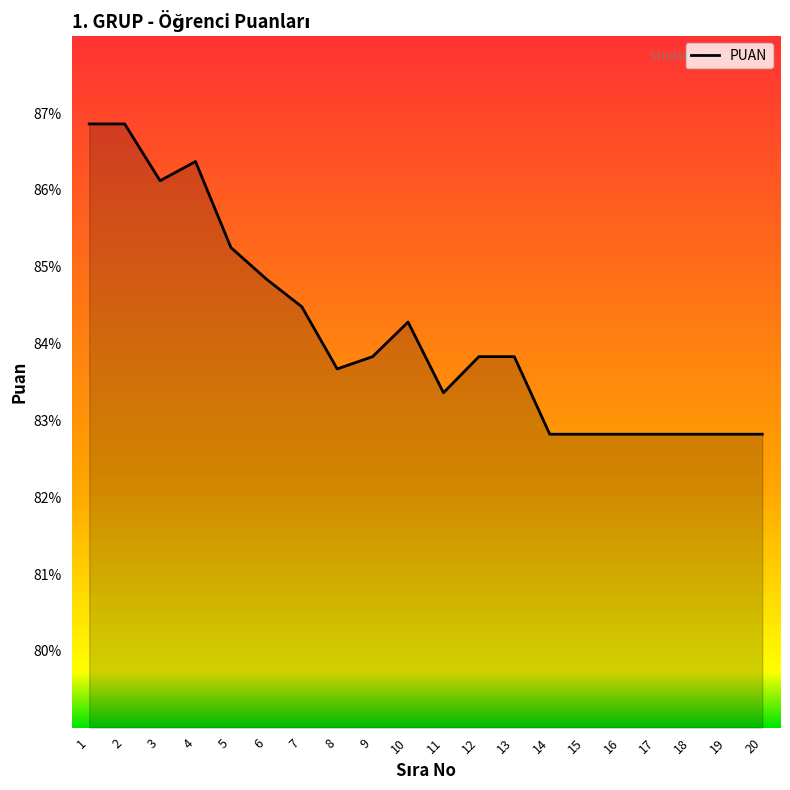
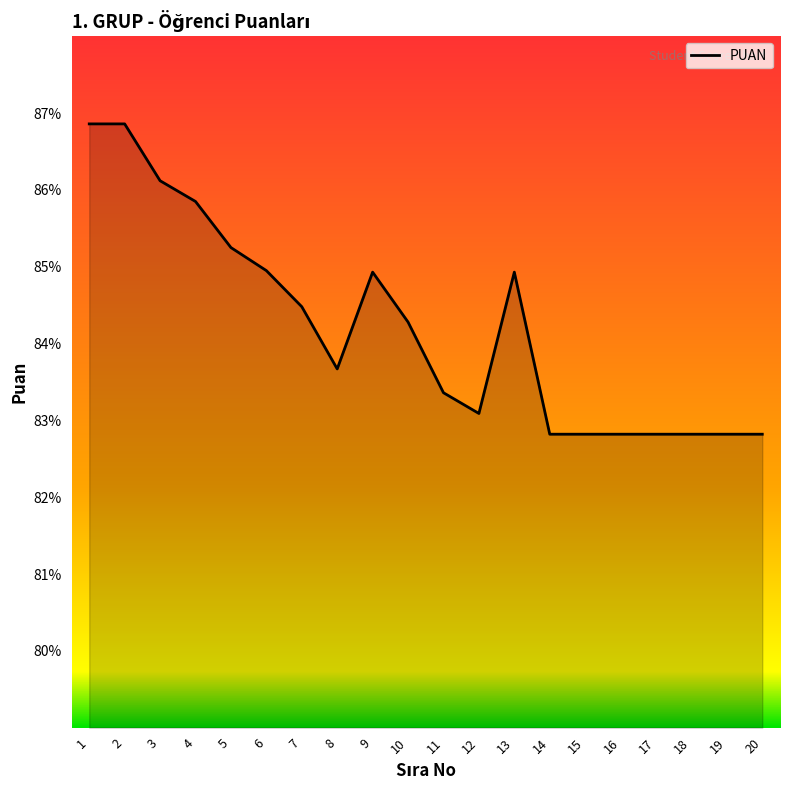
4: 86.4% -> 85.9%
6: 84.8% -> 85.0%
9: 83.8% -> 84.9%
12: 83.8% -> 83.1%
13: 83.8% -> 84.9%
